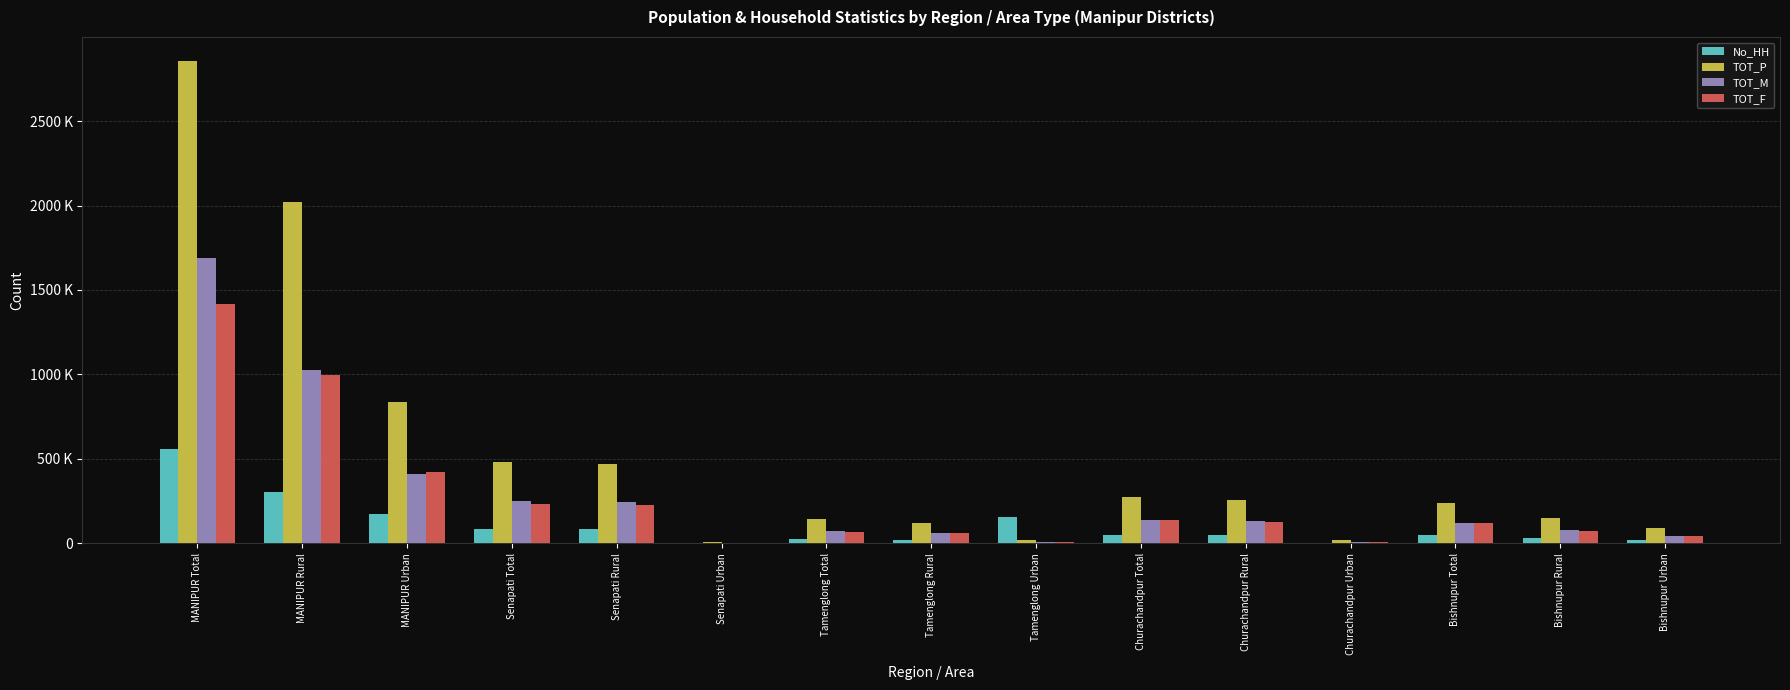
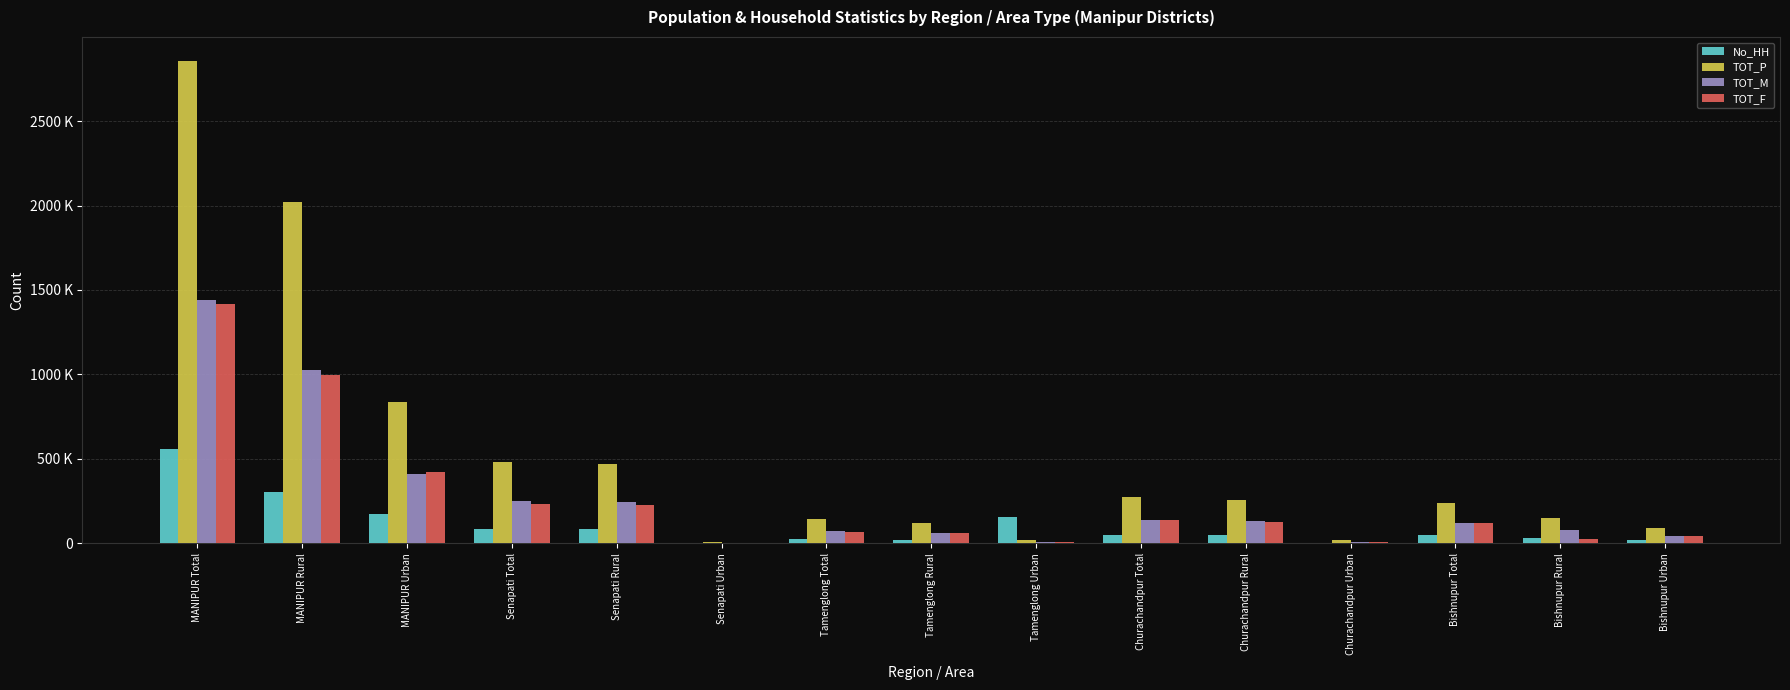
TOT_M, MANIPUR Total: 1690000 -> 1440000
TOT_F, Bishnupur Rural: 70000 -> 30000
